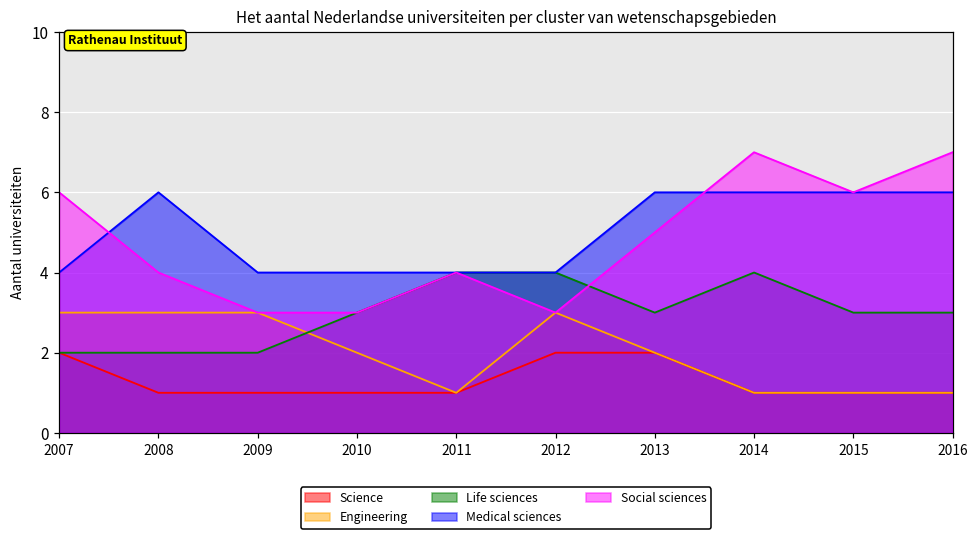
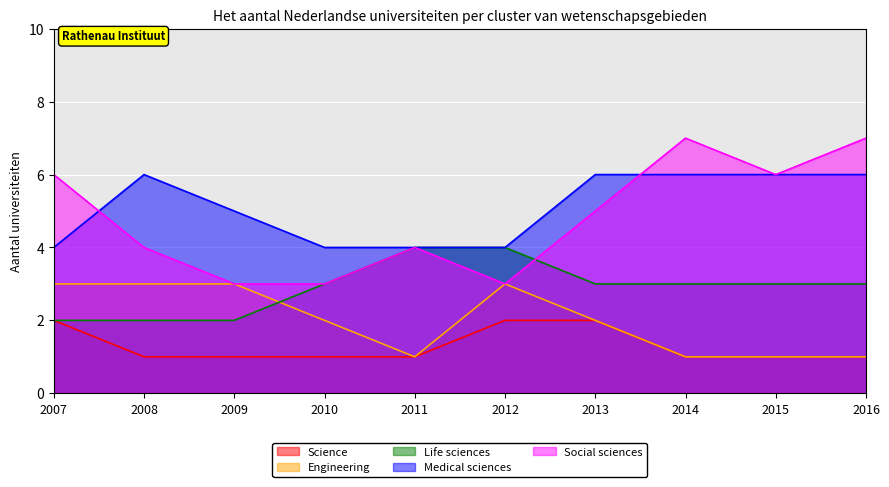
Medical sciences, 2009: 4 -> 5
Life sciences, 2014: 4 -> 3
